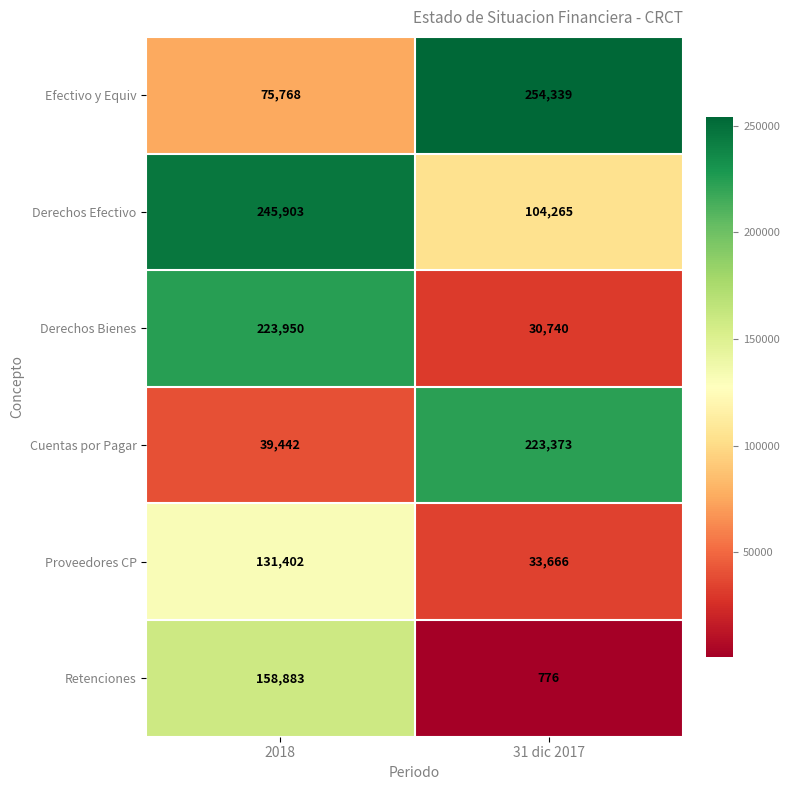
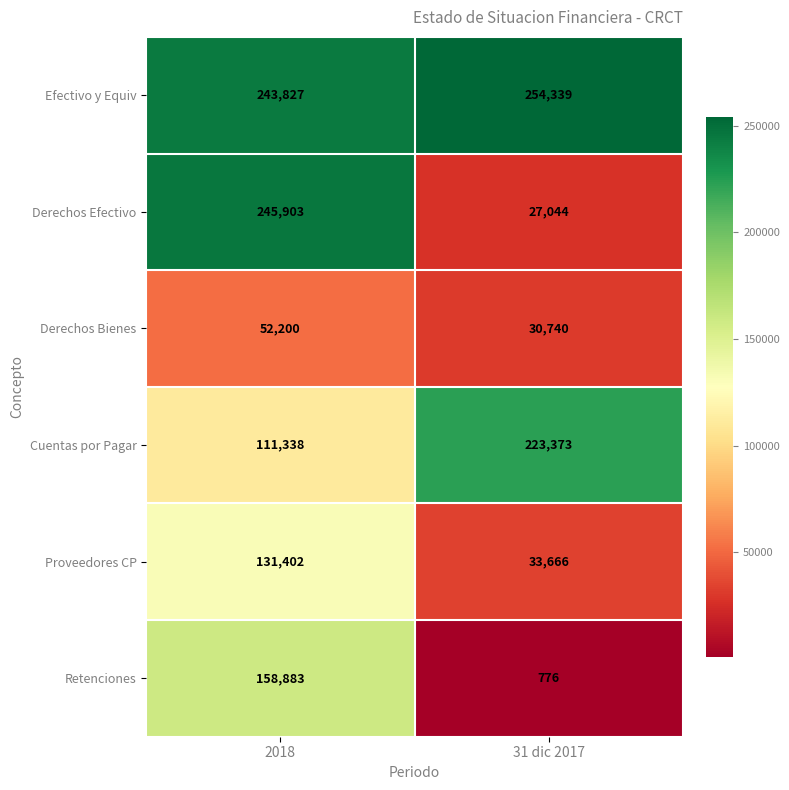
Efectivo y Equiv, 2018: 75,768 -> 243,827
Derechos Efectivo, 31 dic 2017: 104,265 -> 27,044
Derechos Bienes, 2018: 223,950 -> 52,200
Cuentas por Pagar, 2018: 39,442 -> 111,338
